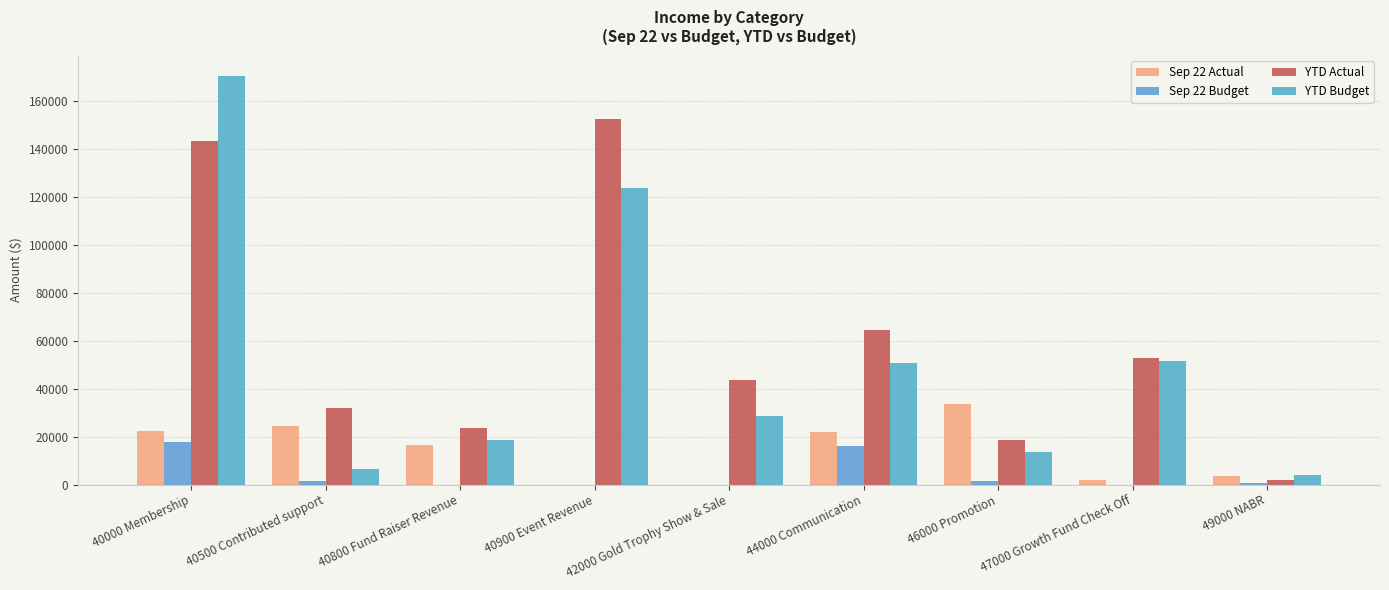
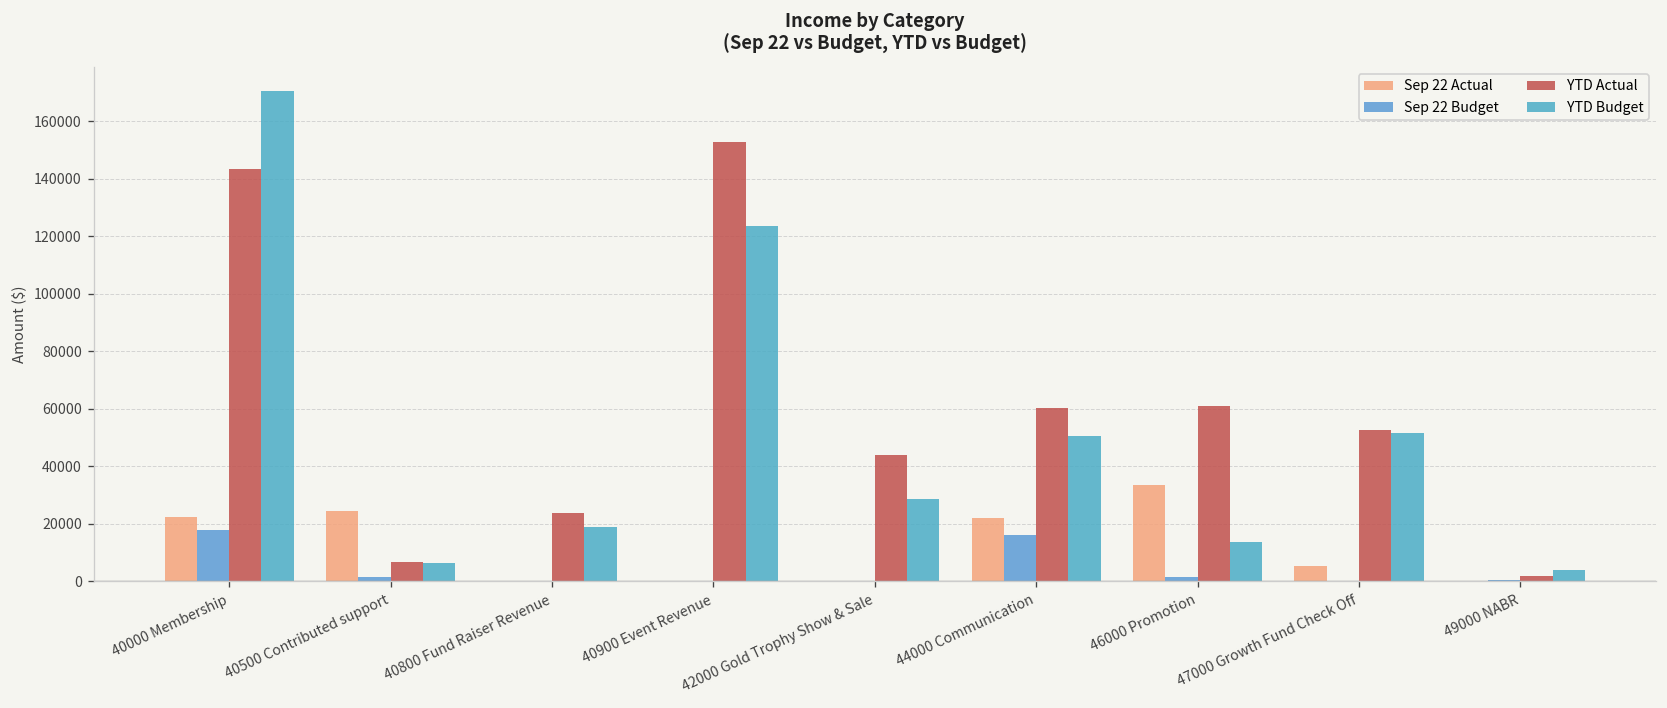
YTD Actual, 40500 Contributed support: 32000 -> 7000
Sep 22 Actual, 40800 Fund Raiser Revenue: 17000 -> 0
YTD Actual, 44000 Communication: 64000 -> 60000
YTD Actual, 46000 Promotion: 19000 -> 61000
Sep 22 Actual, 47000 Growth Fund Check Off: 2000 -> 6000
Sep 22 Actual, 49000 NABR: 4000 -> 0
